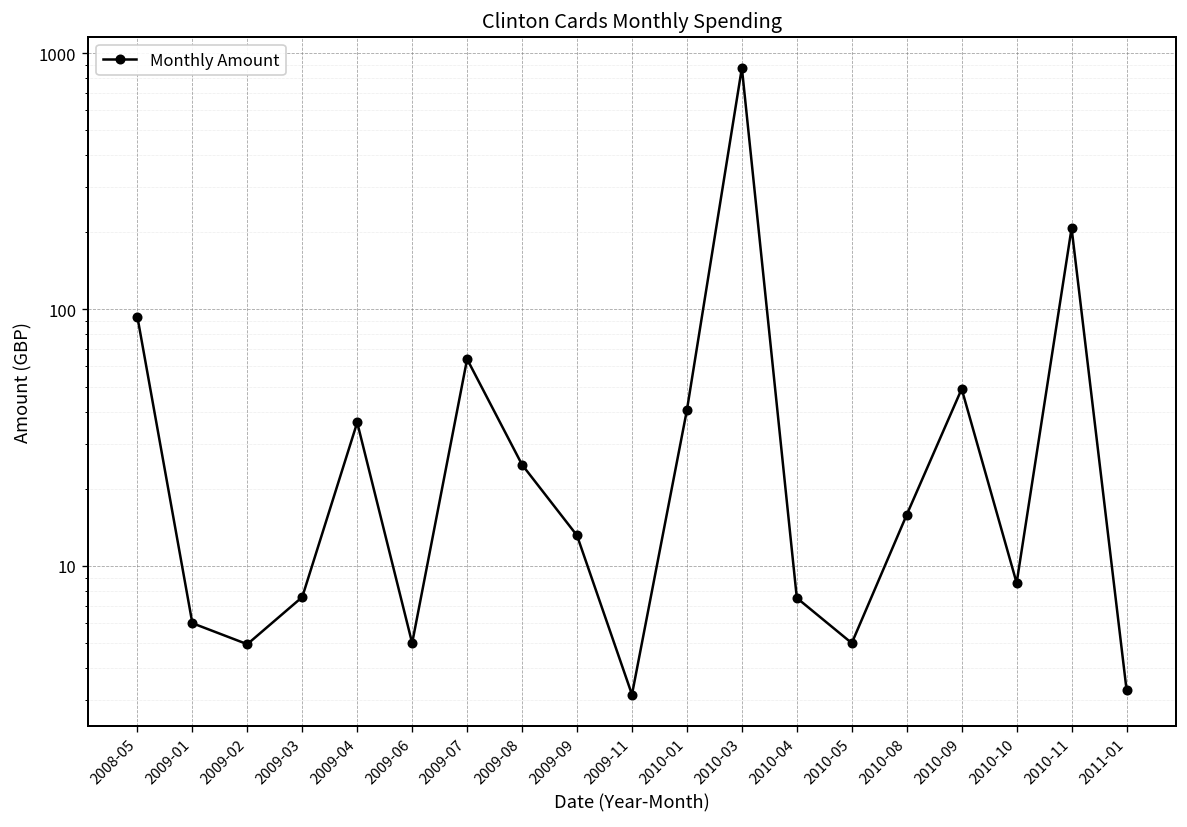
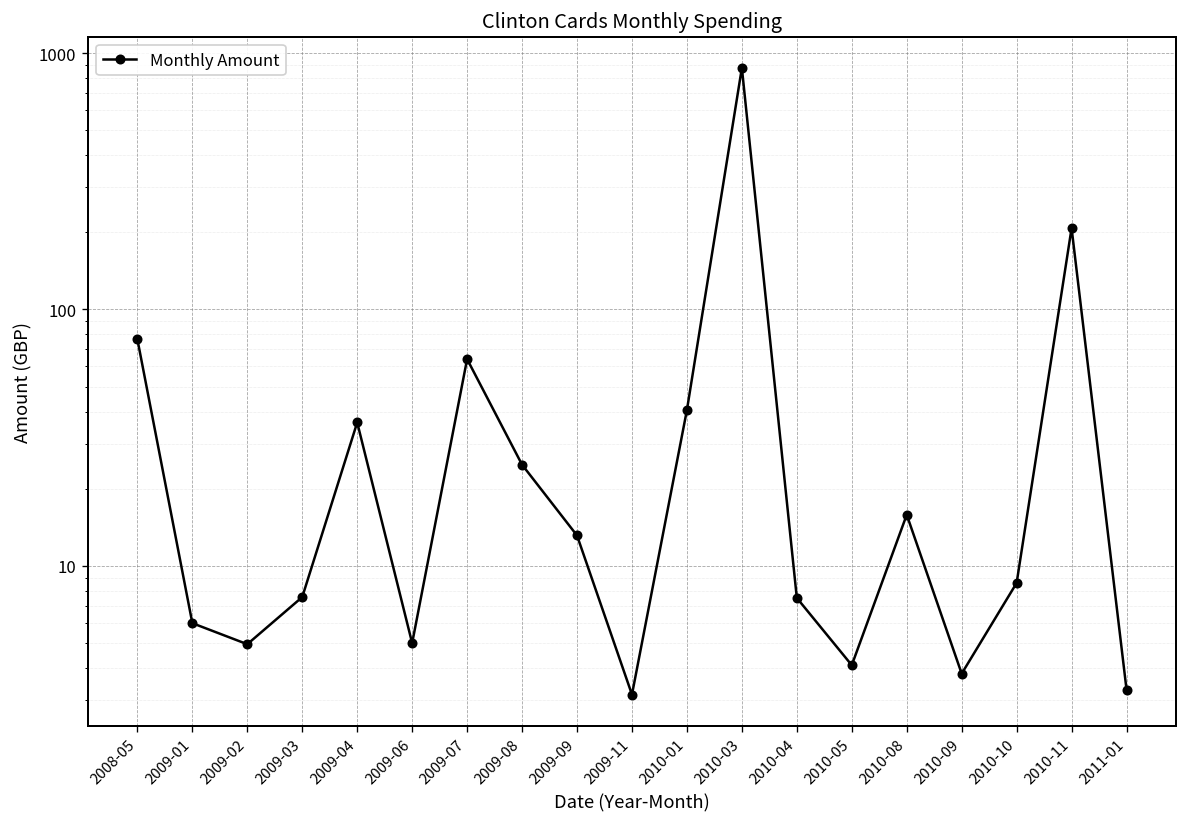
2008-05: 90 -> 77
2010-05: 5.0 -> 4.1
2010-09: 49 -> 3.8
